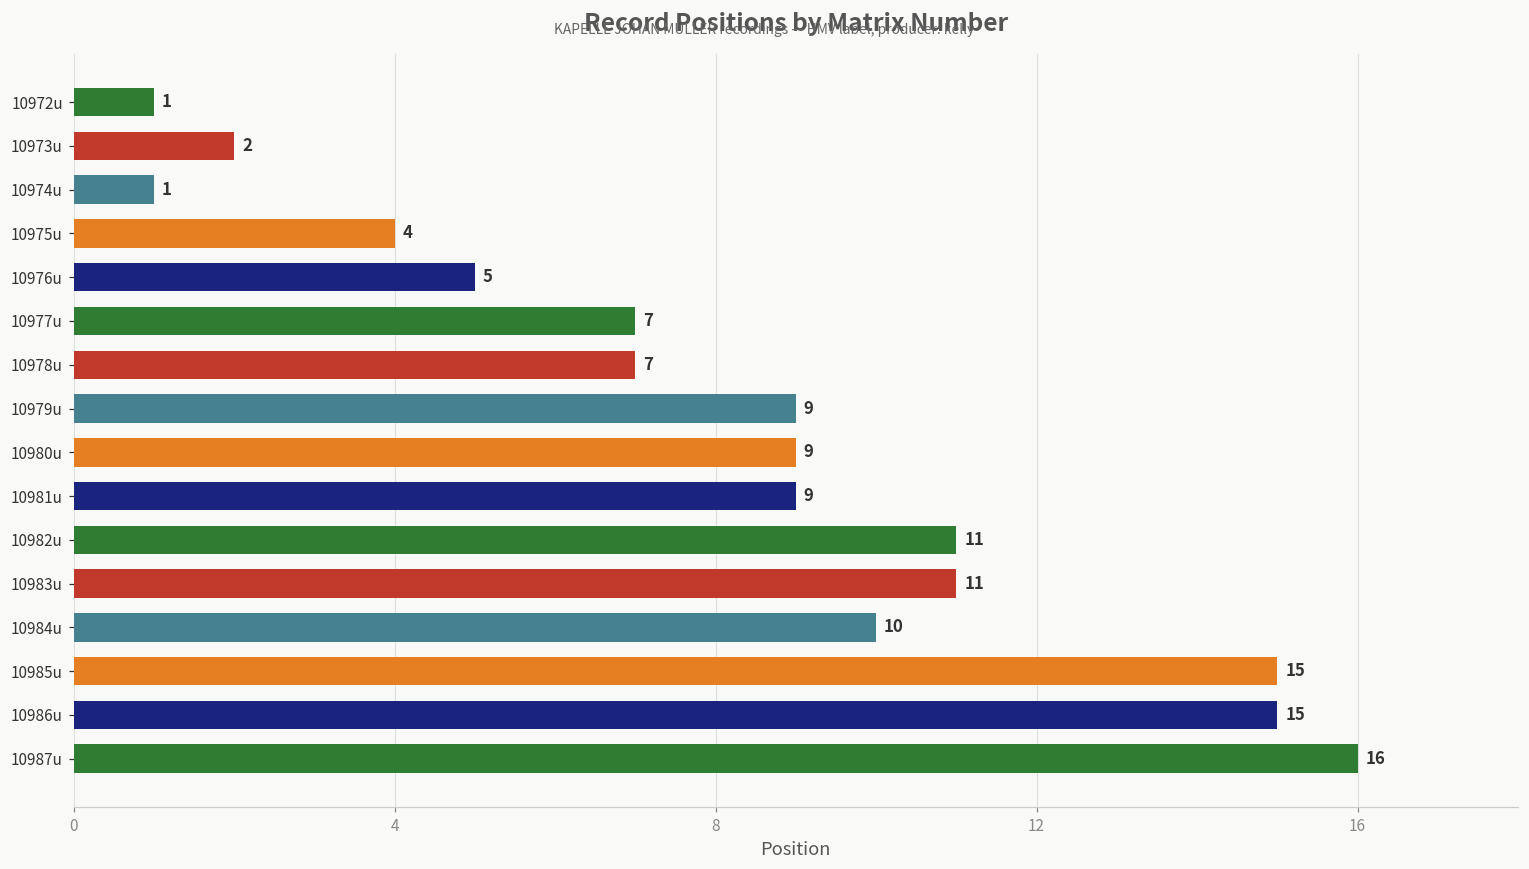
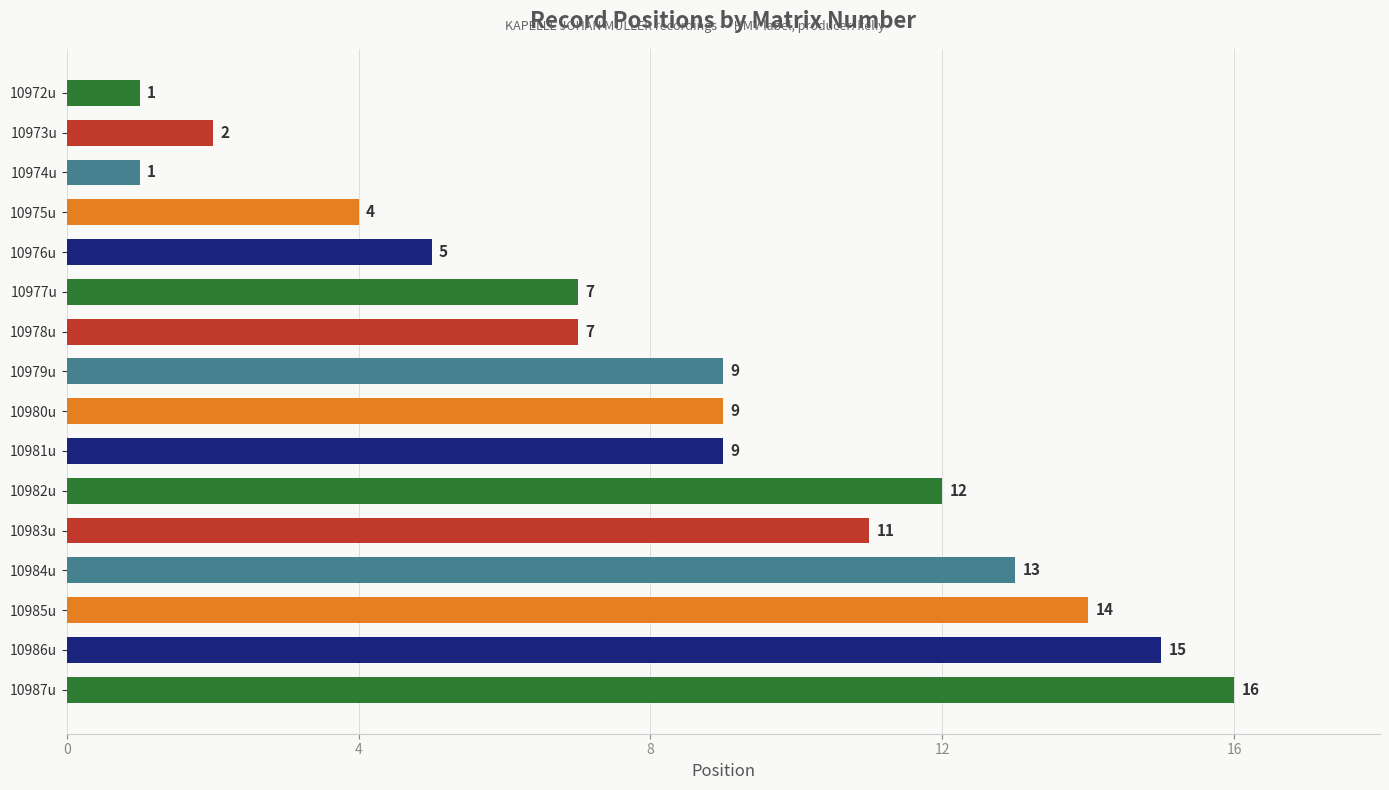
10982u: 11 -> 12
10984u: 10 -> 13
10985u: 15 -> 14
